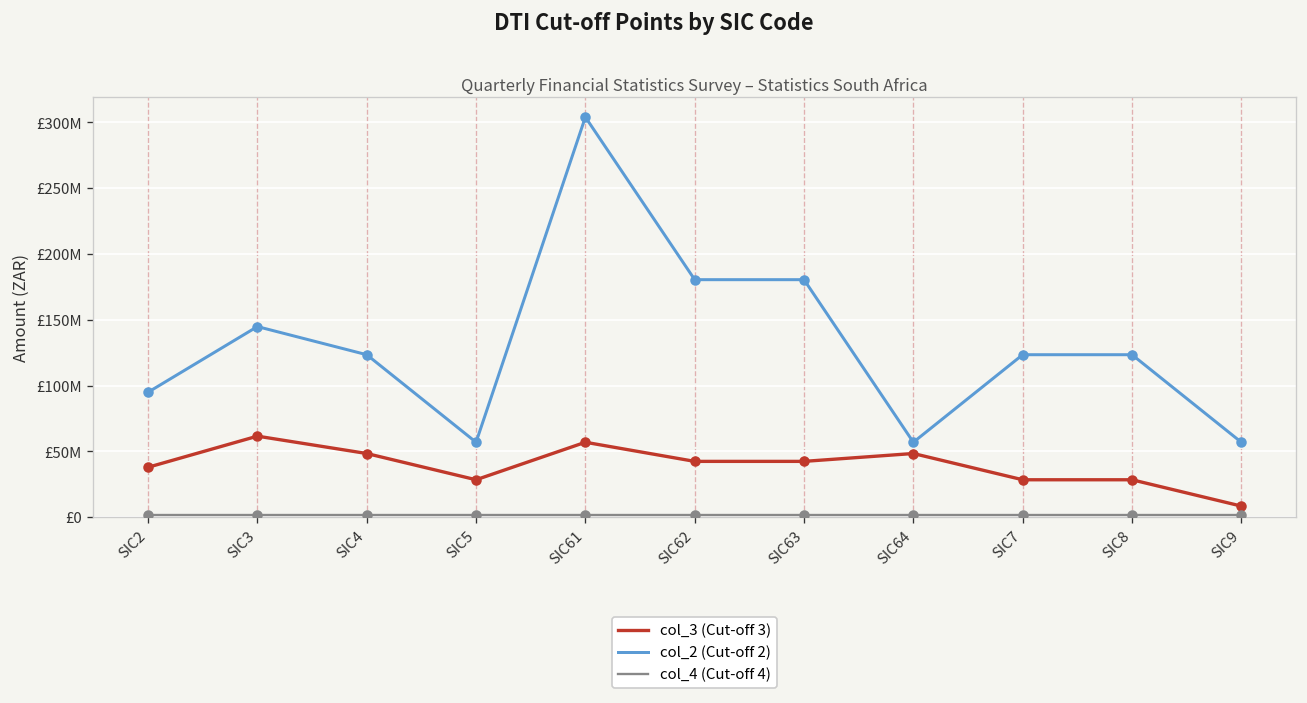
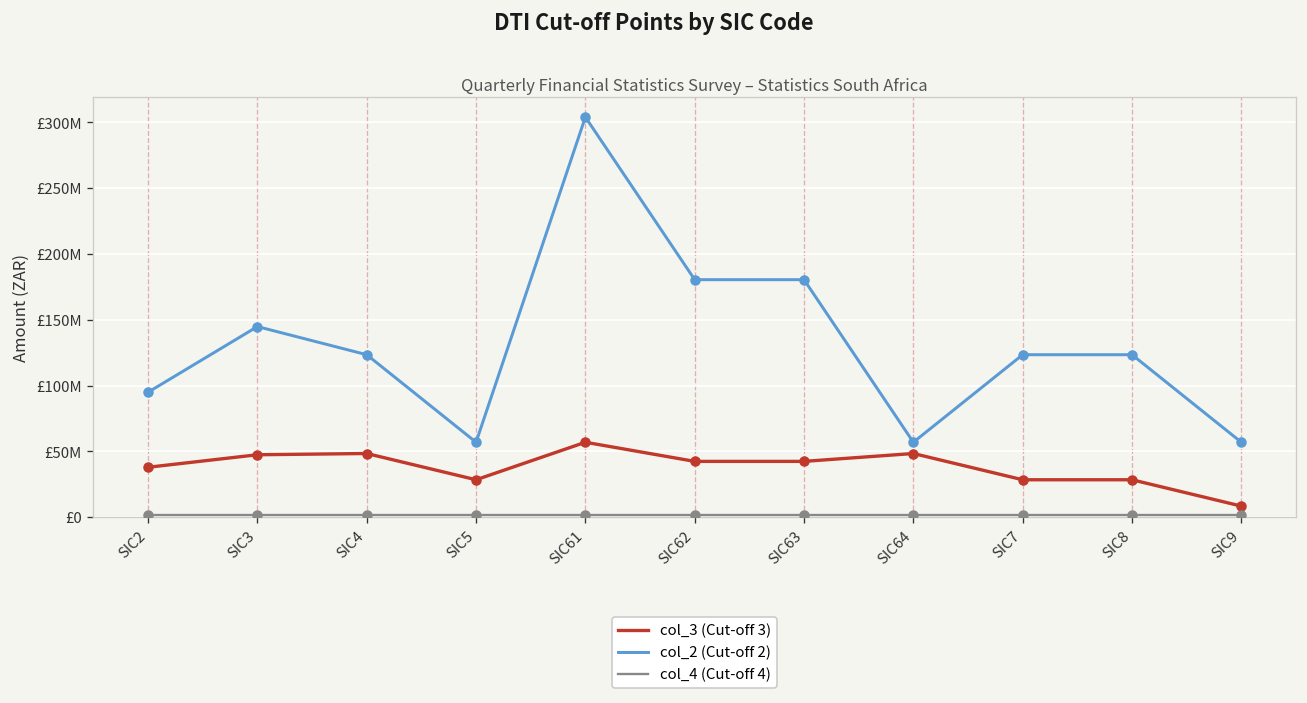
col_3 (Cut-off 3), SIC3: £62000000 -> £48000000
